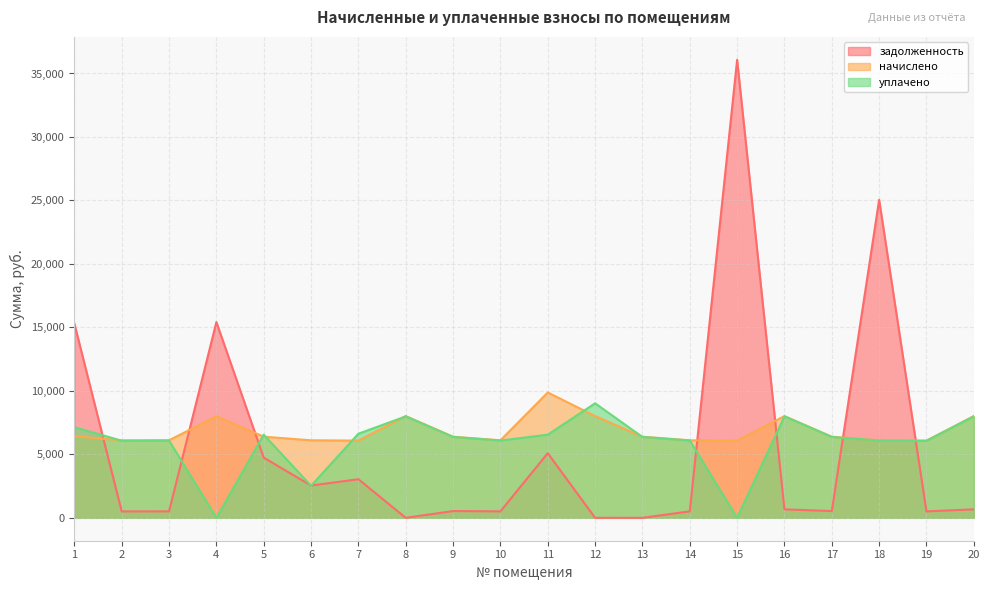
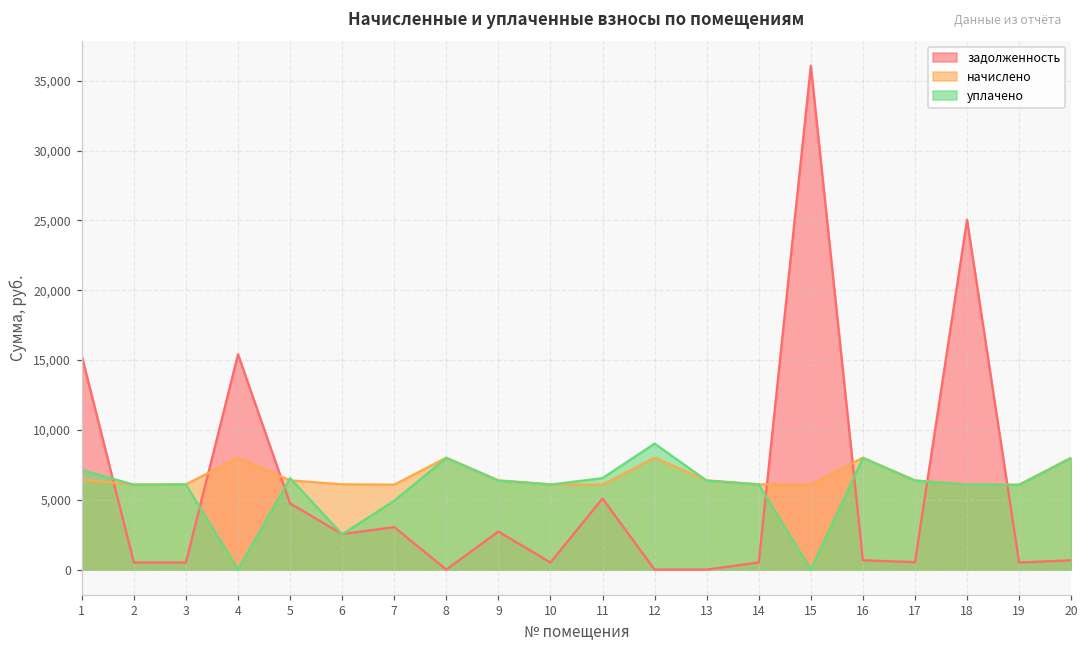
уплачено, 7: 6,600 -> 4,900
задолженность, 9: 500 -> 2,700
начислено, 11: 9,900 -> 6,100
